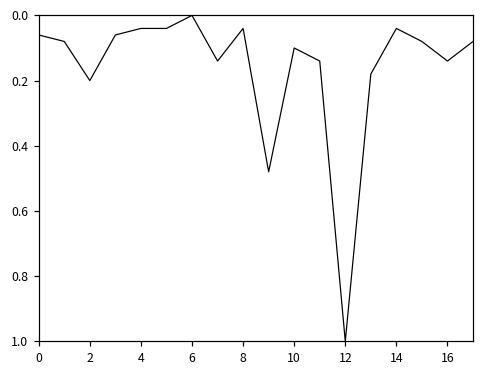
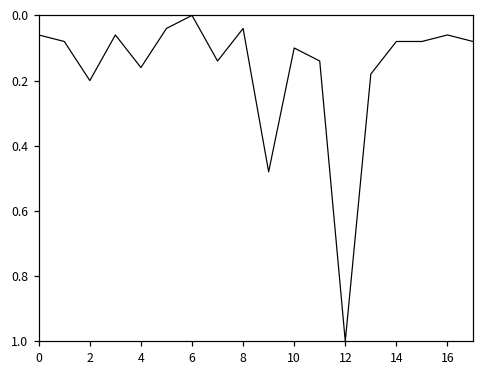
4: 0.04 -> 0.16
14: 0.04 -> 0.08
16: 0.14 -> 0.06
